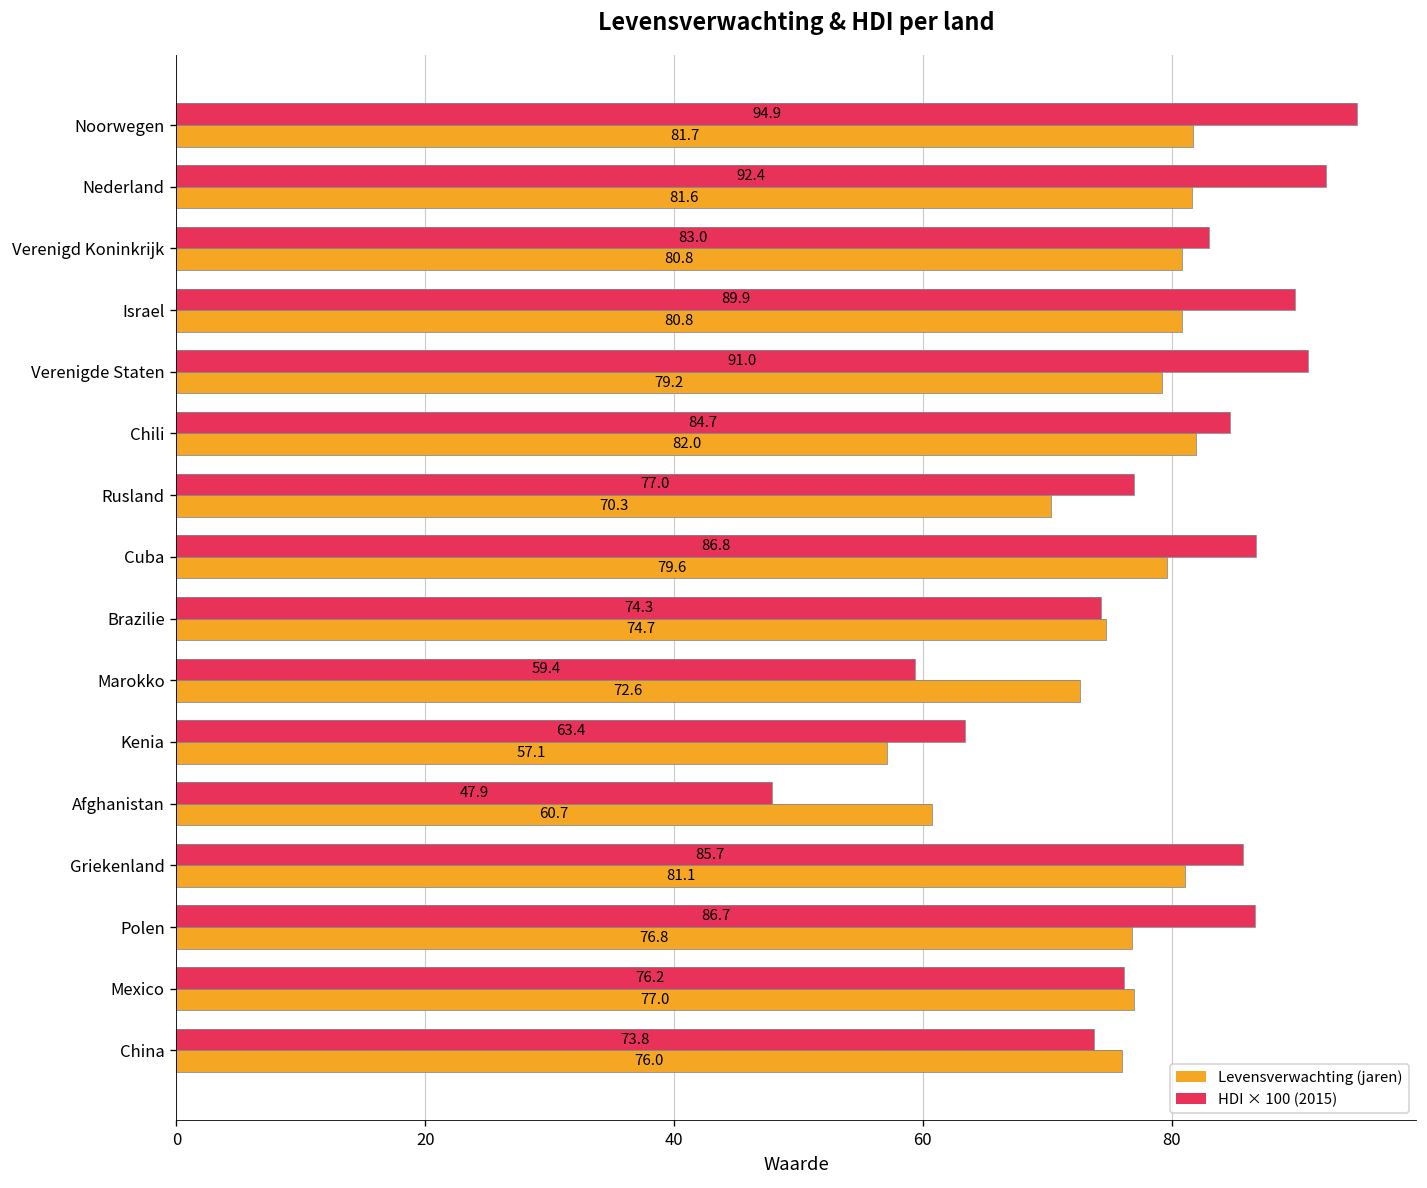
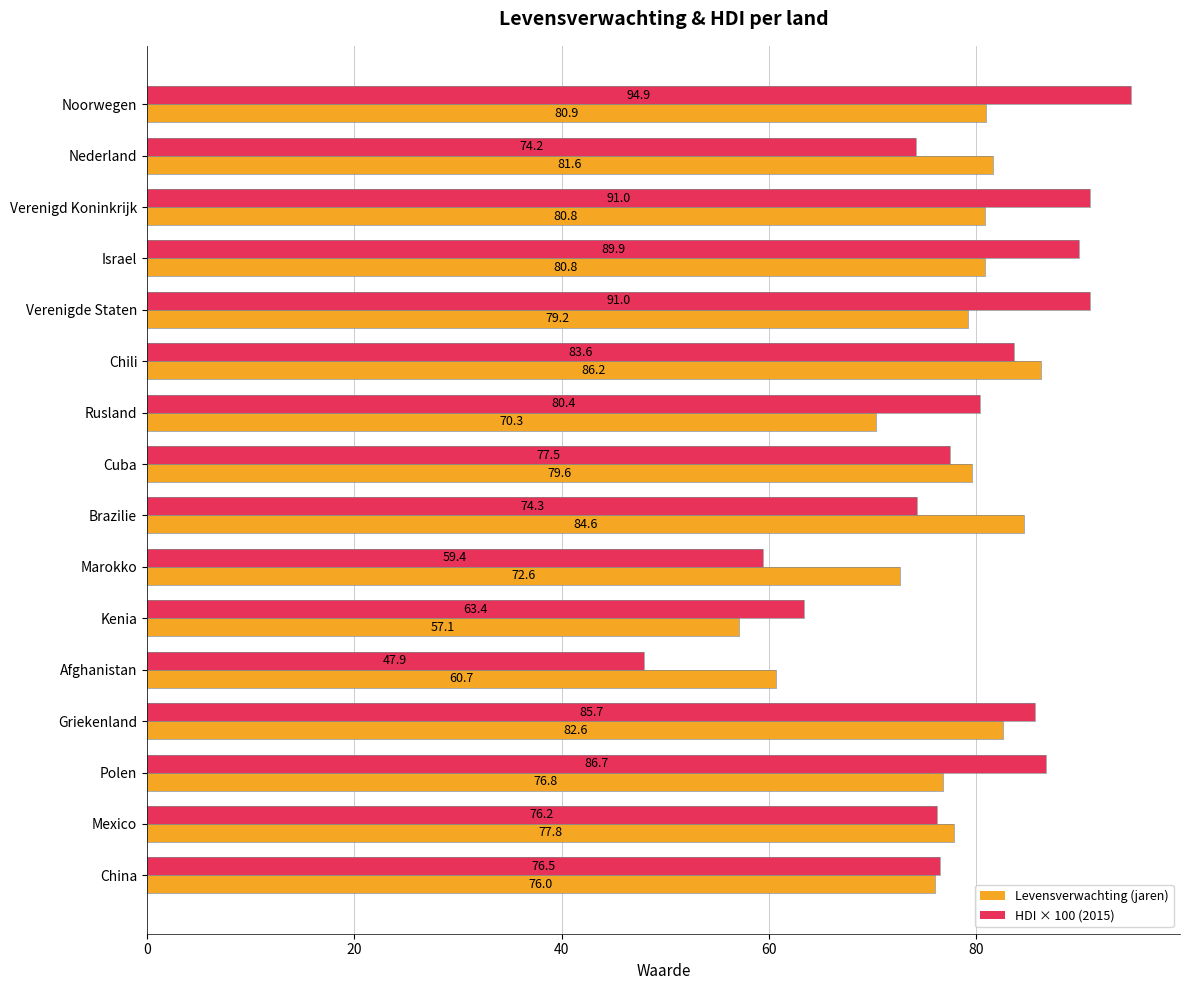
Levensverwachting (jaren), Noorwegen: 81.7 -> 80.9
HDI × 100 (2015), Nederland: 92.4 -> 74.2
HDI × 100 (2015), Verenigd Koninkrijk: 83.0 -> 91.0
HDI × 100 (2015), Chili: 84.7 -> 83.6
Levensverwachting (jaren), Chili: 82.0 -> 86.2
HDI × 100 (2015), Rusland: 77.0 -> 80.4
HDI × 100 (2015), Cuba: 86.8 -> 77.5
Levensverwachting (jaren), Brazilie: 74.7 -> 84.6
Levensverwachting (jaren), Griekenland: 81.1 -> 82.6
Levensverwachting (jaren), Mexico: 77.0 -> 77.8
HDI × 100 (2015), China: 73.8 -> 76.5
